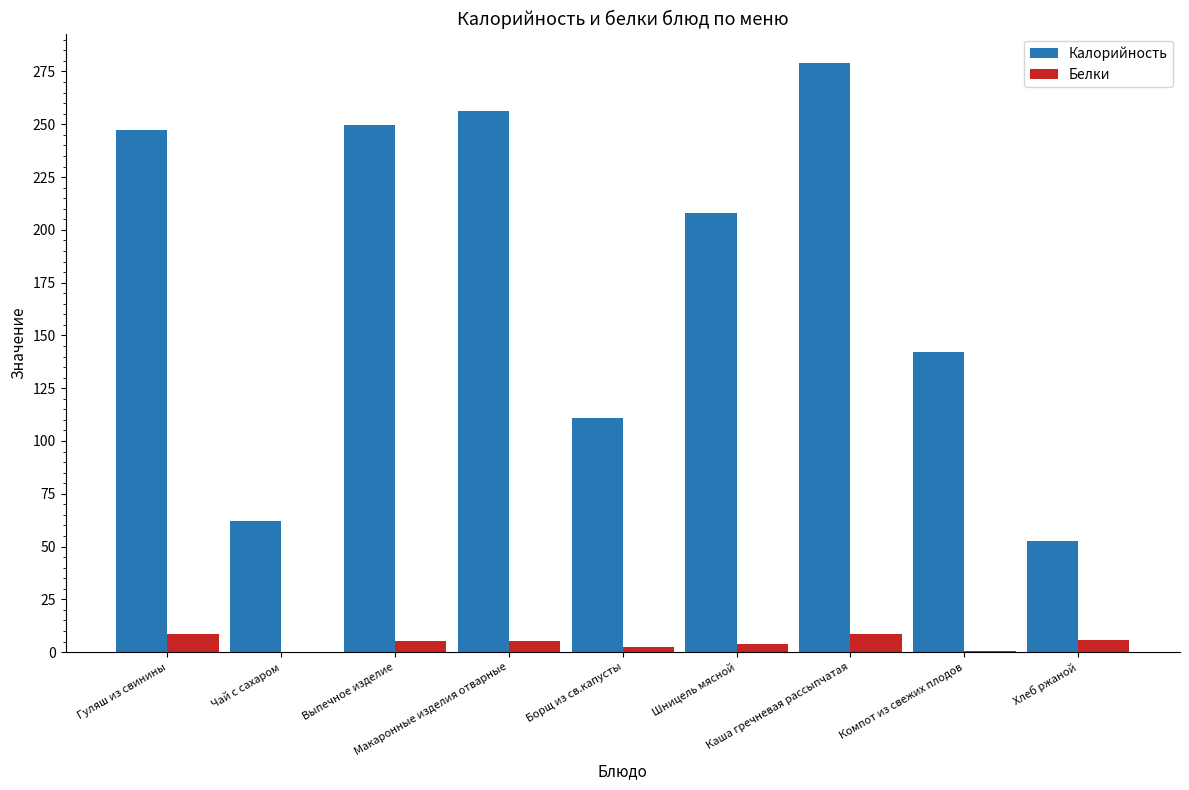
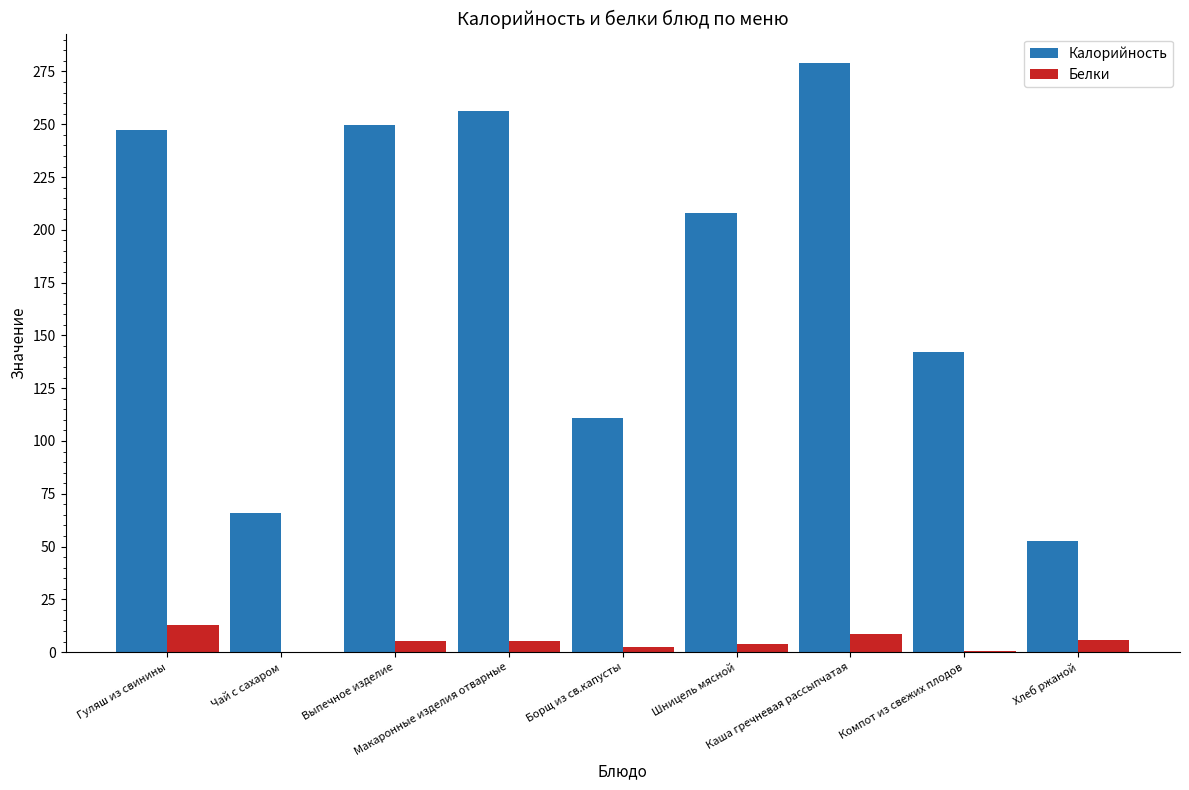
Белки, Гуляш из свинины: 9 -> 13
Калорийность, Чай с сахаром: 62 -> 66
